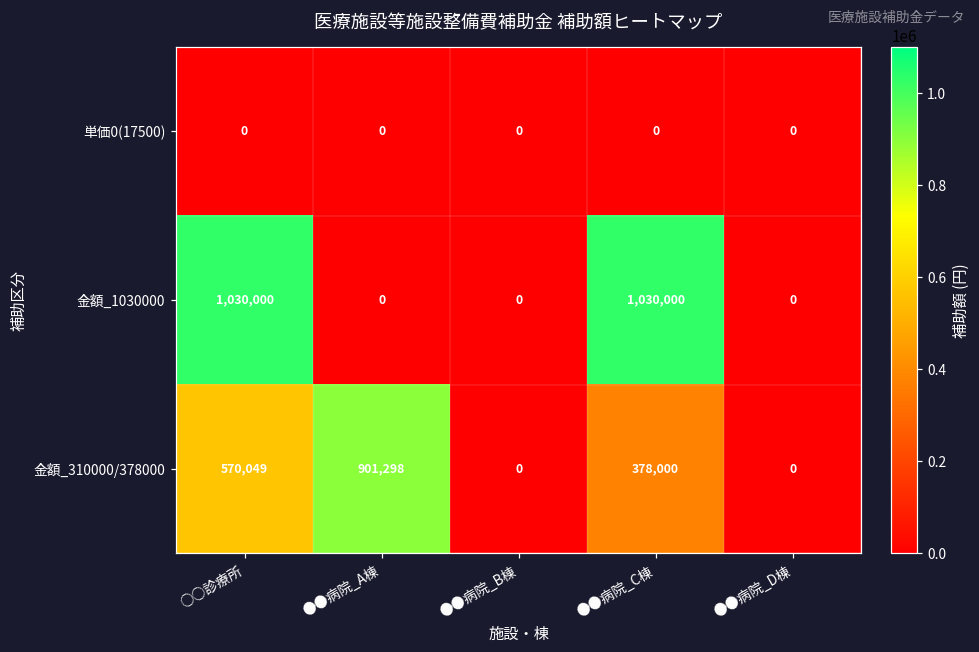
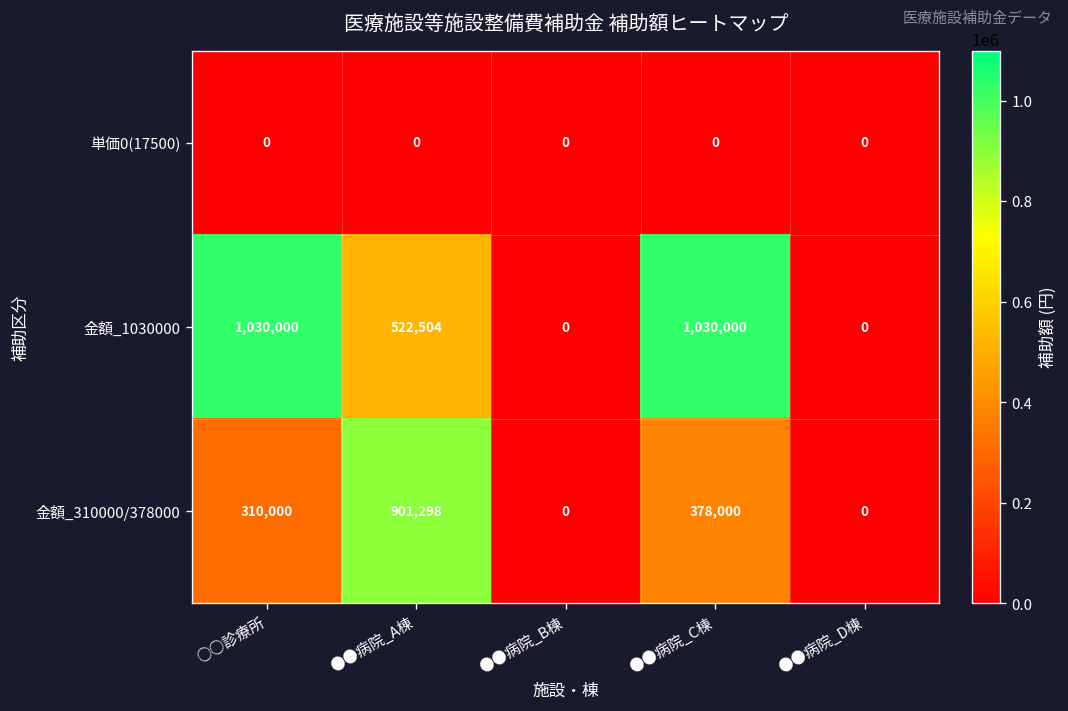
金額_1030000, ●●病院_A棟: 0 -> 522,504
金額_310000/378000, ○○診療所: 570,049 -> 310,000
